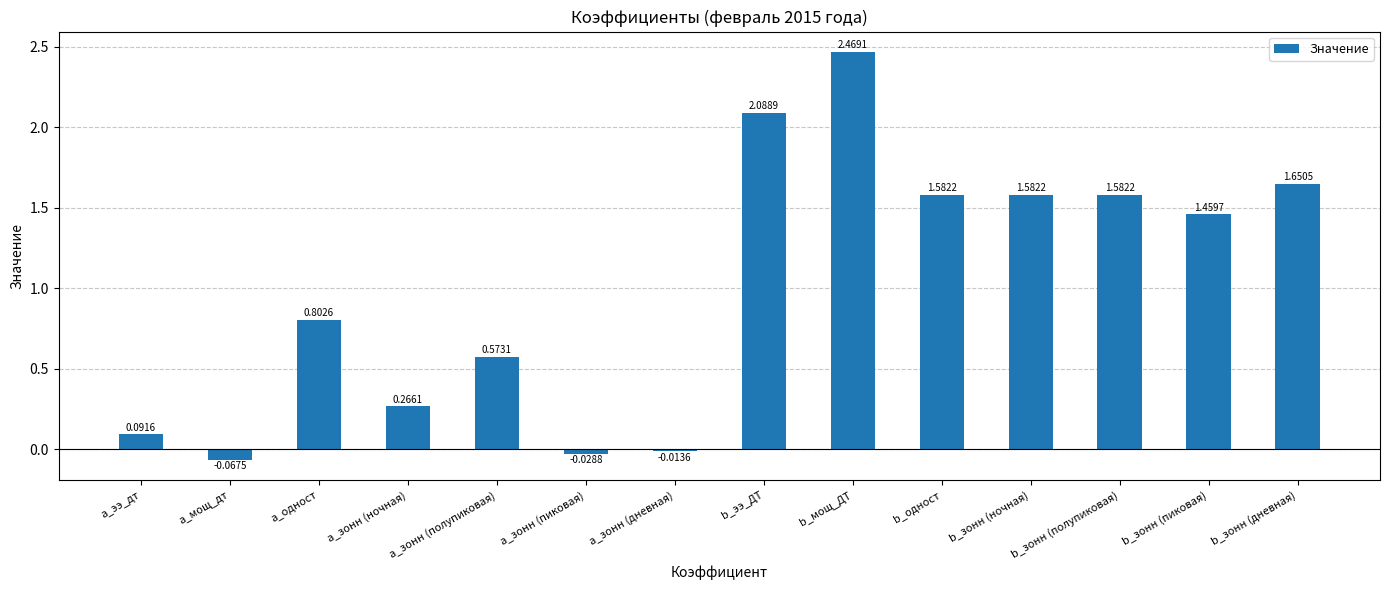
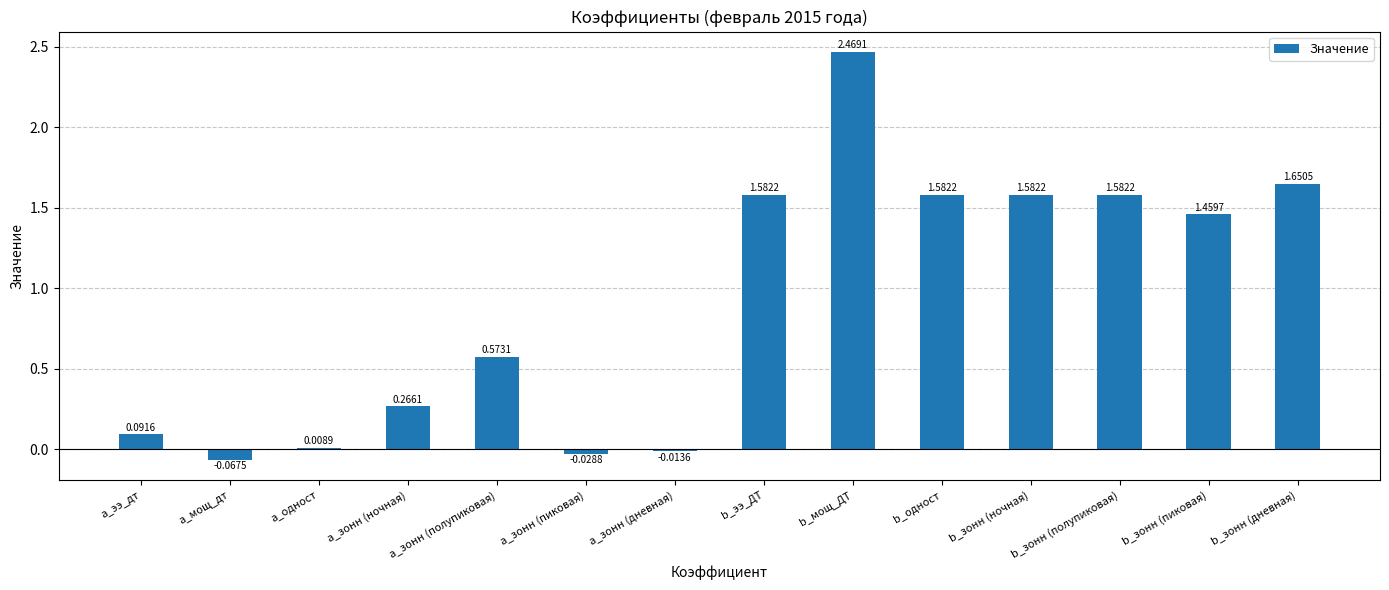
a_одност: 0.8026 -> 0.0089
b_ээ_ДТ: 2.0889 -> 1.5822
